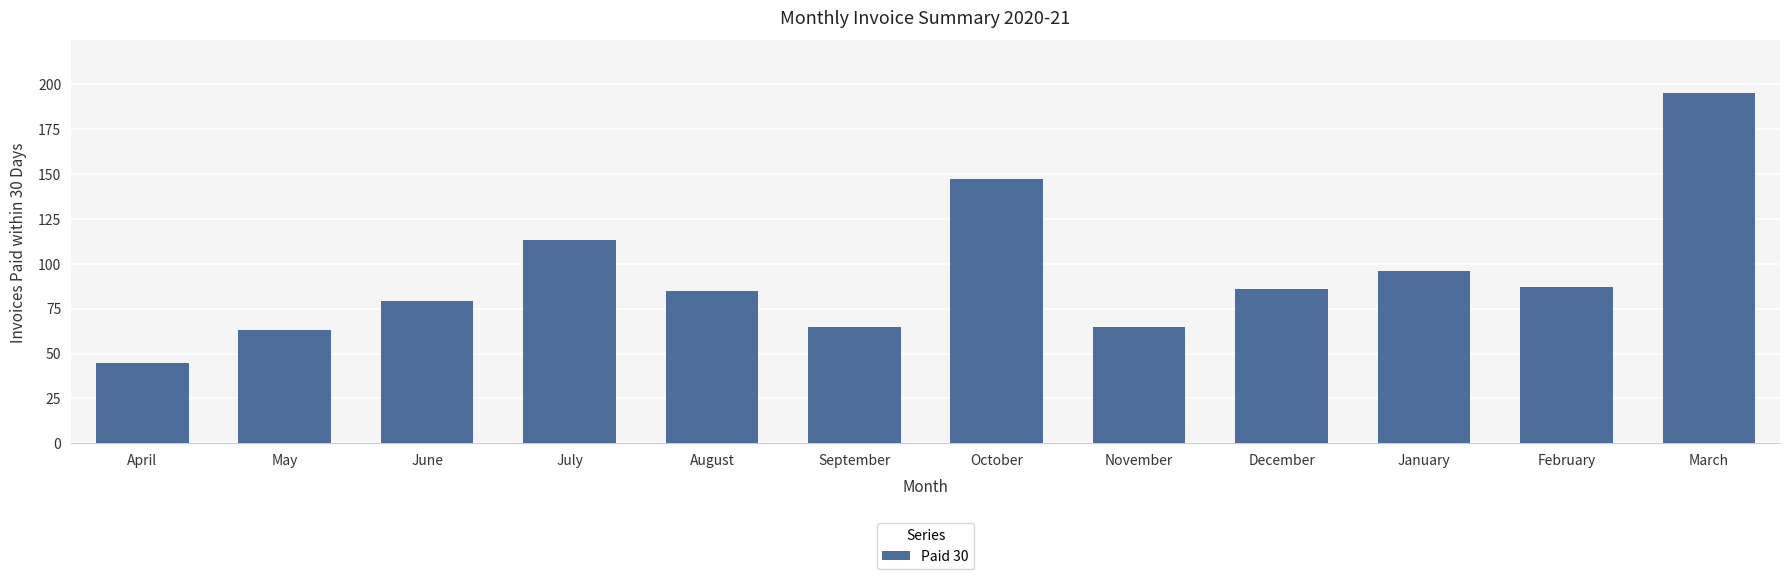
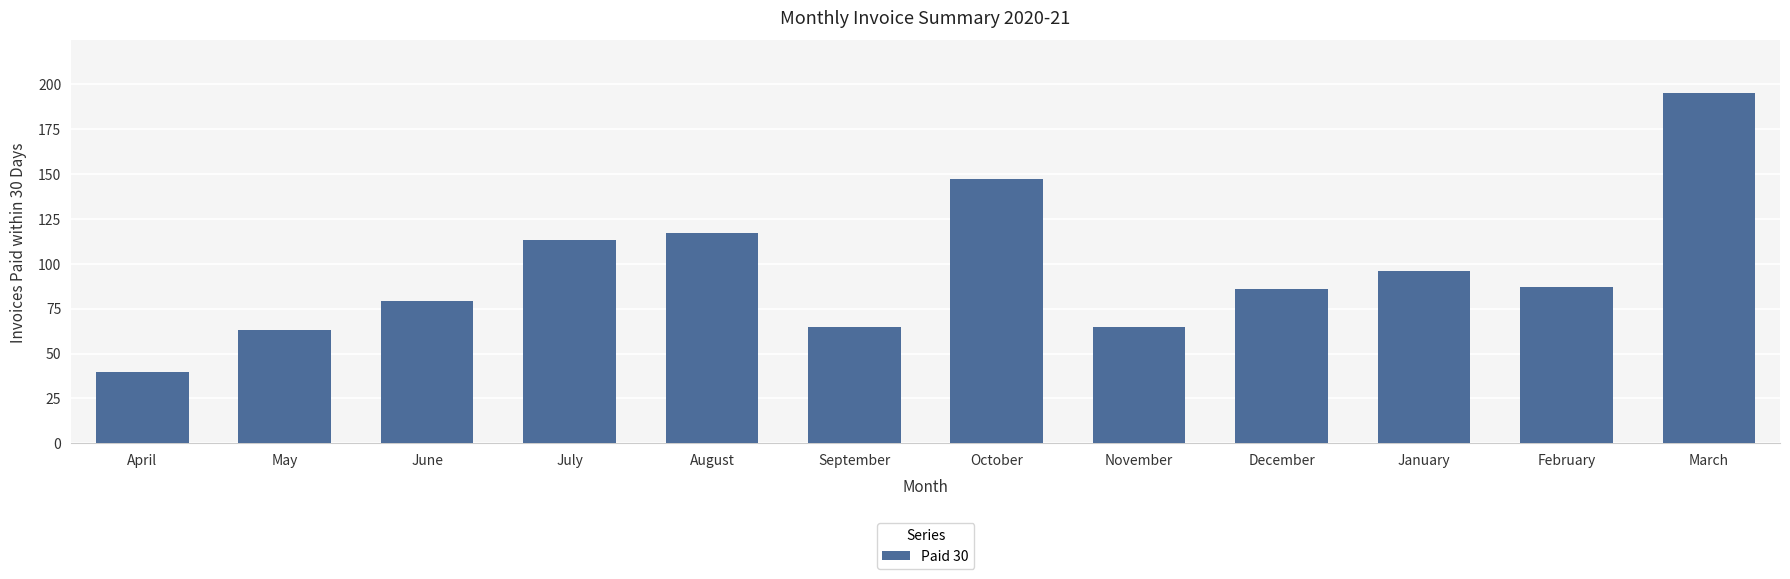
April: 45 -> 40
August: 85 -> 117
